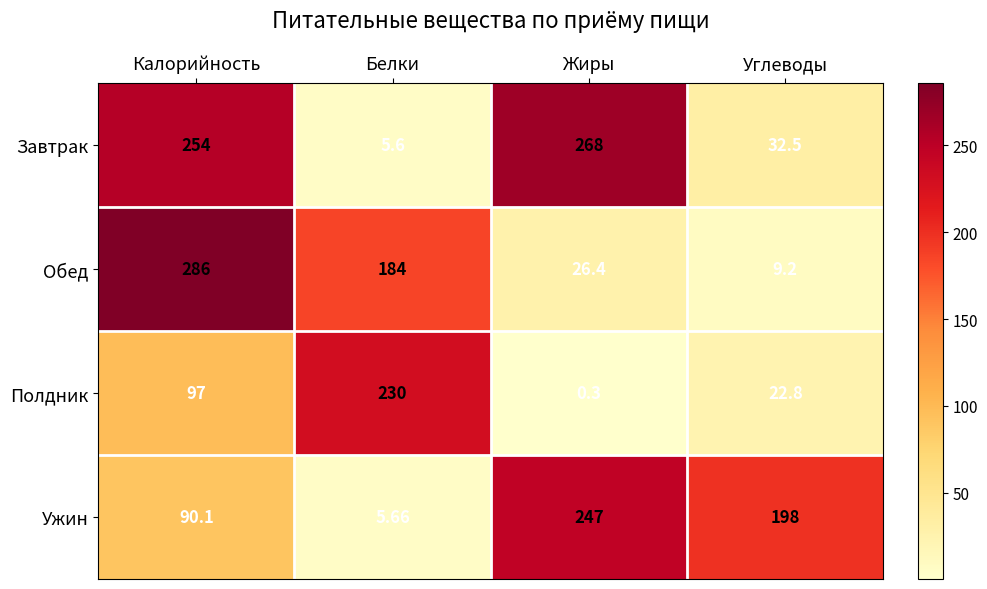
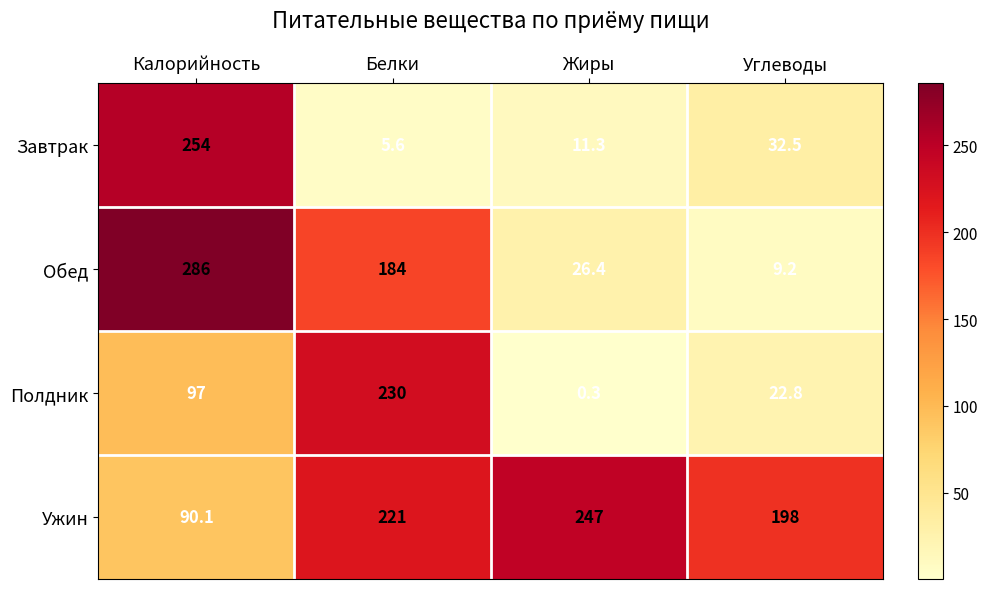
Завтрак, Жиры: 268 -> 11.3
Ужин, Белки: 5.66 -> 221
